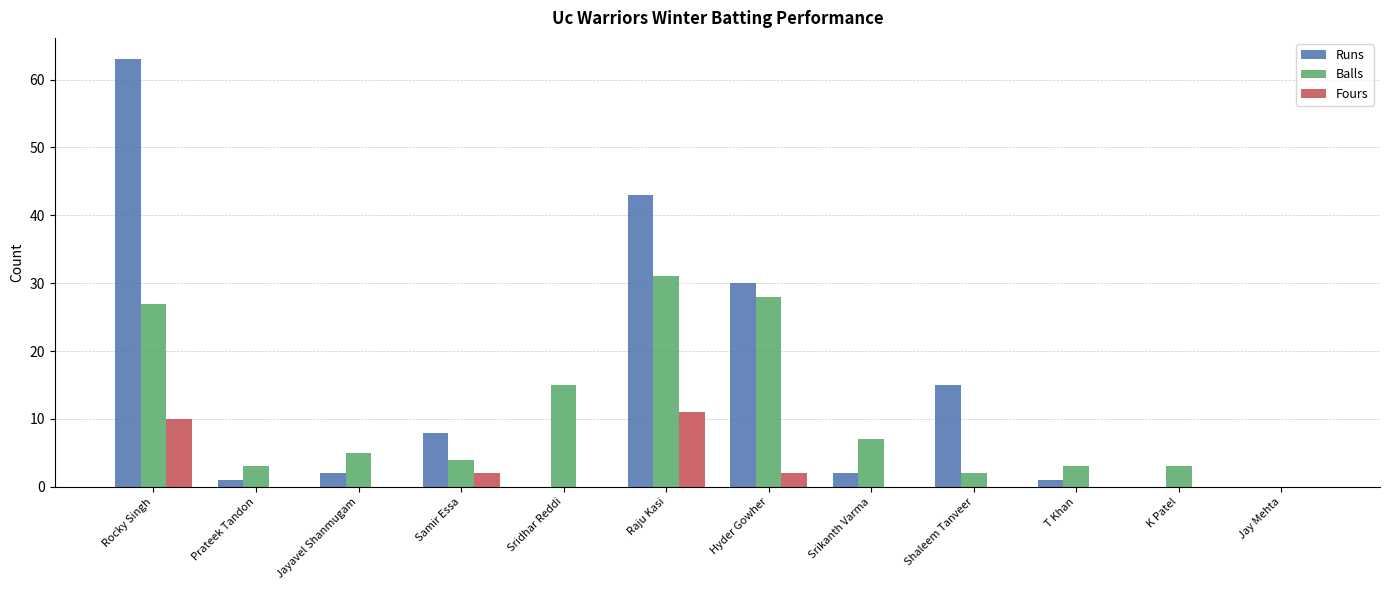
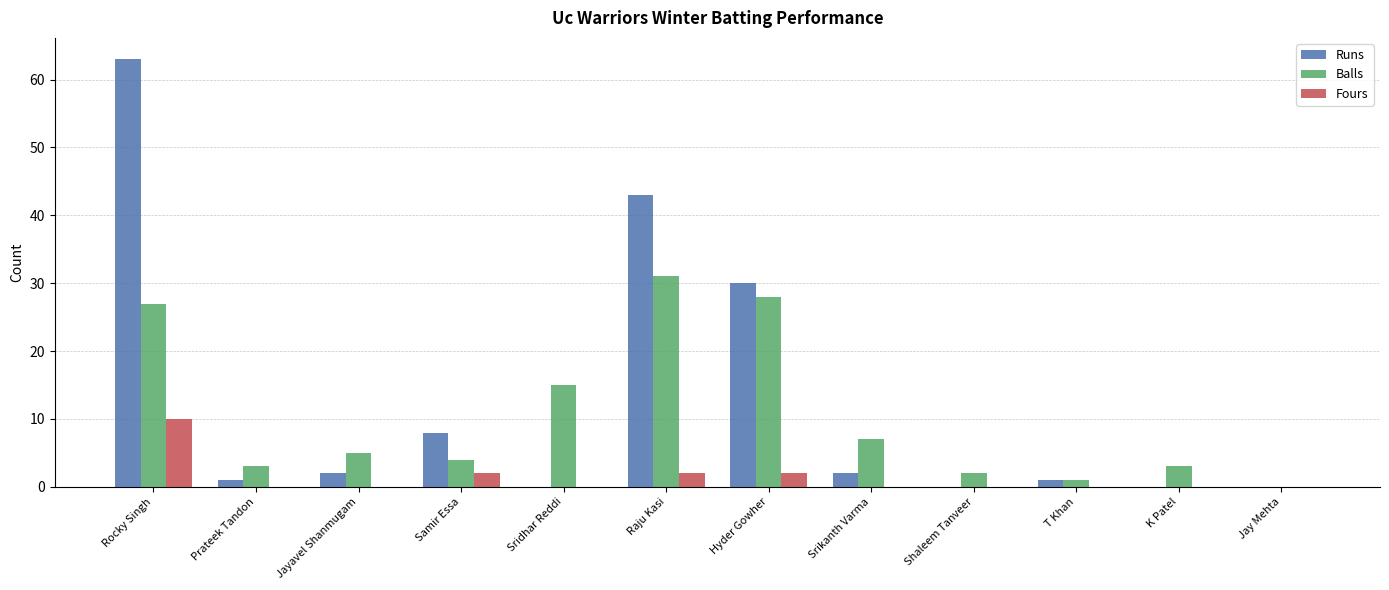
Fours, Raju Kasi: 11 -> 2
Runs, Shaleem Tanveer: 15 -> 0
Balls, T Khan: 3 -> 1
